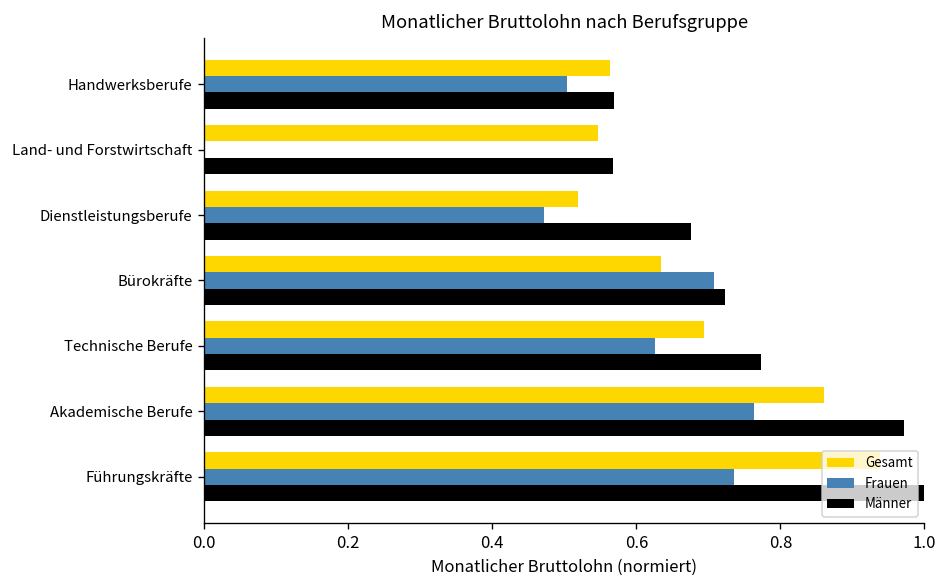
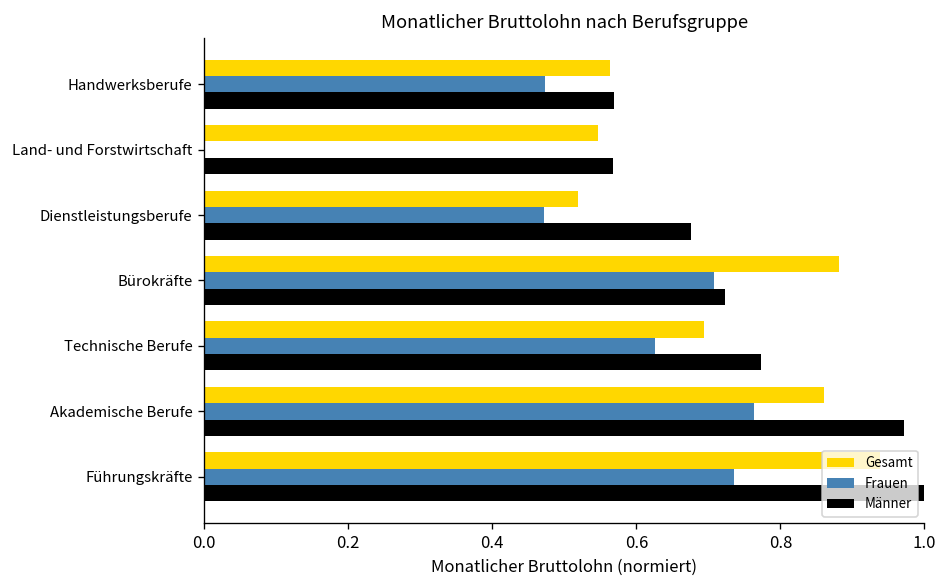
Frauen, Handwerksberufe: 0.50 -> 0.47
Gesamt, Bürokräfte: 0.63 -> 0.88
